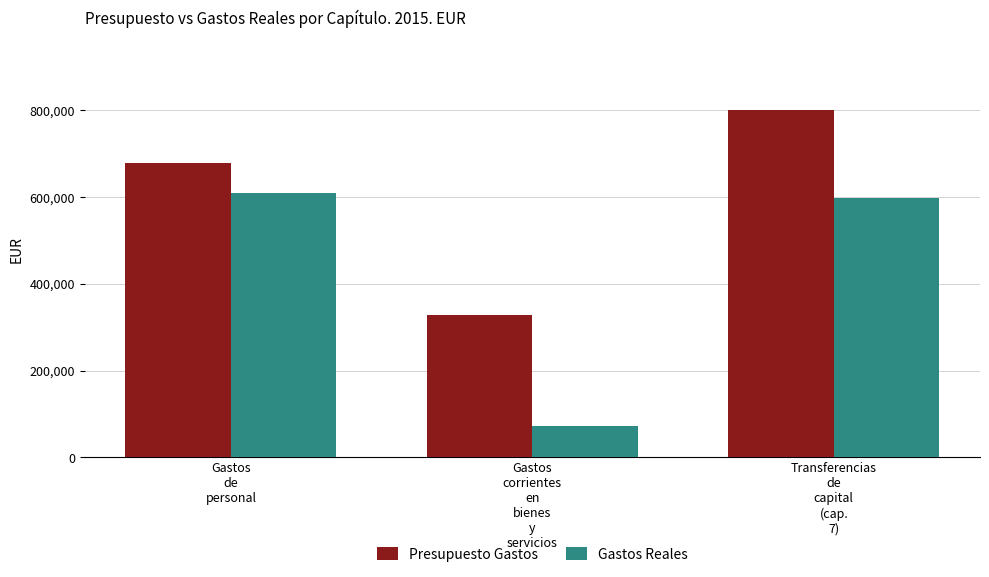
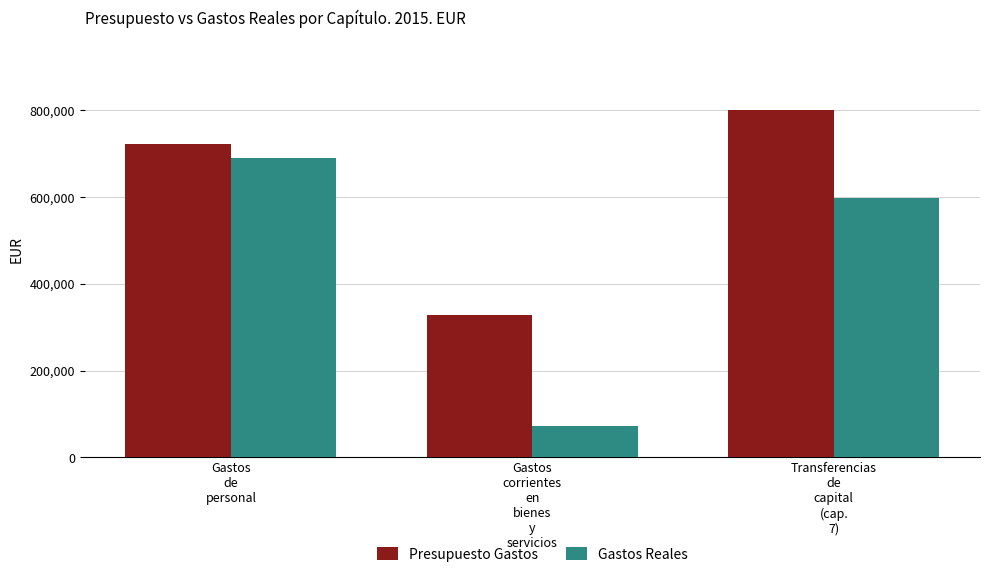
Presupuesto Gastos, Gastos de personal: 680,000 -> 720,000
Gastos Reales, Gastos de personal: 610,000 -> 690,000
